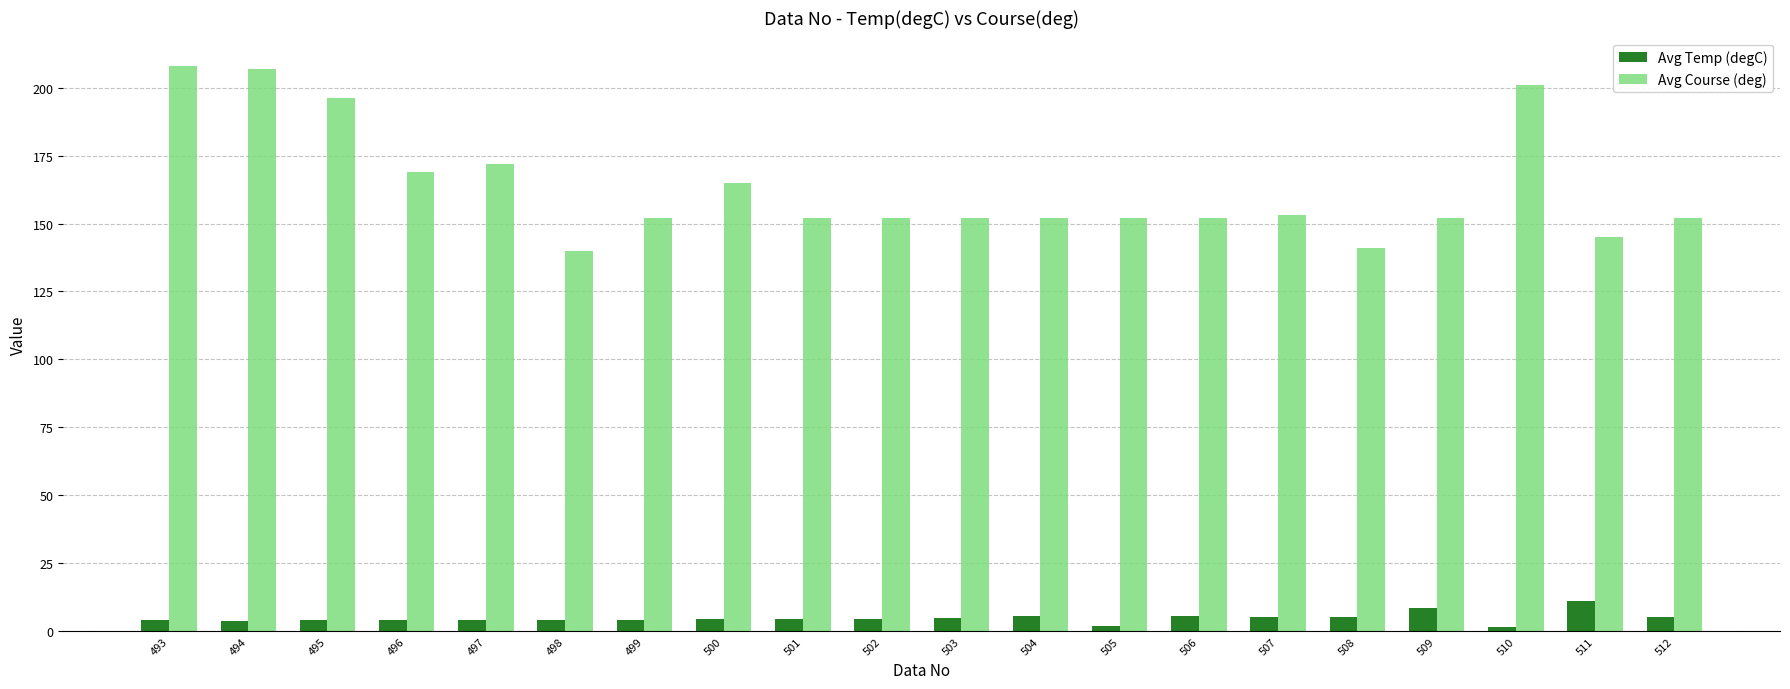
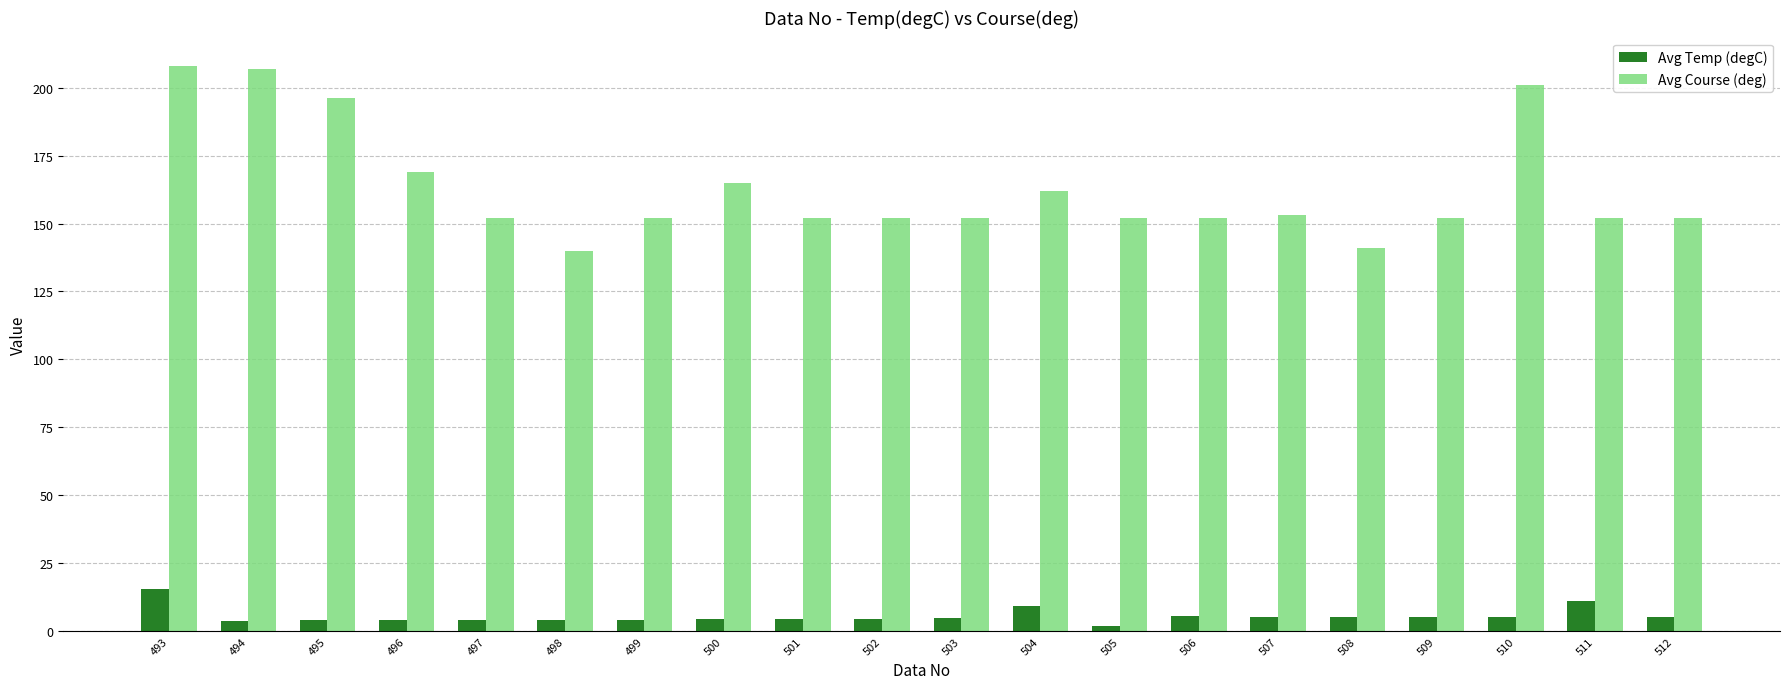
Avg Temp (degC), 493: 4 -> 15
Avg Course (deg), 497: 172 -> 152
Avg Temp (degC), 504: 5 -> 9
Avg Course (deg), 504: 152 -> 162
Avg Temp (degC), 509: 9 -> 5
Avg Temp (degC), 510: 2 -> 5
Avg Course (deg), 511: 145 -> 152
